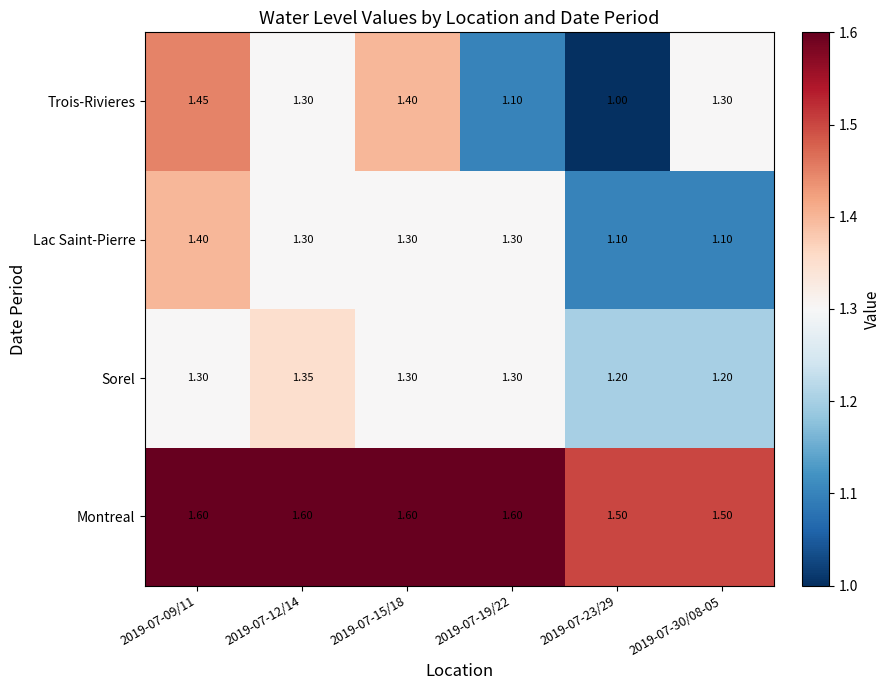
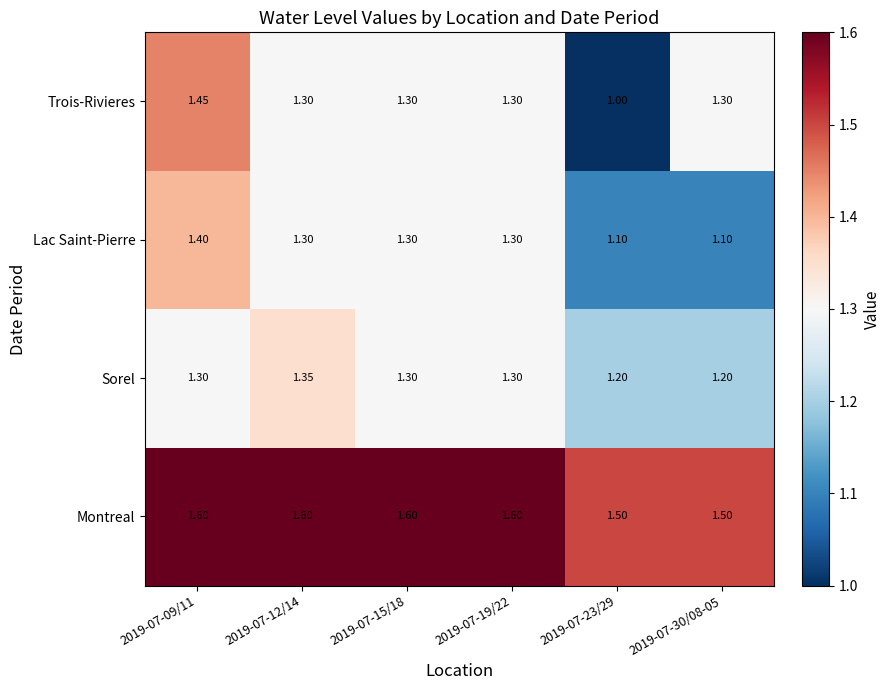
Trois-Rivieres, 2019-07-15/18: 1.40 -> 1.30
Trois-Rivieres, 2019-07-19/22: 1.10 -> 1.30
